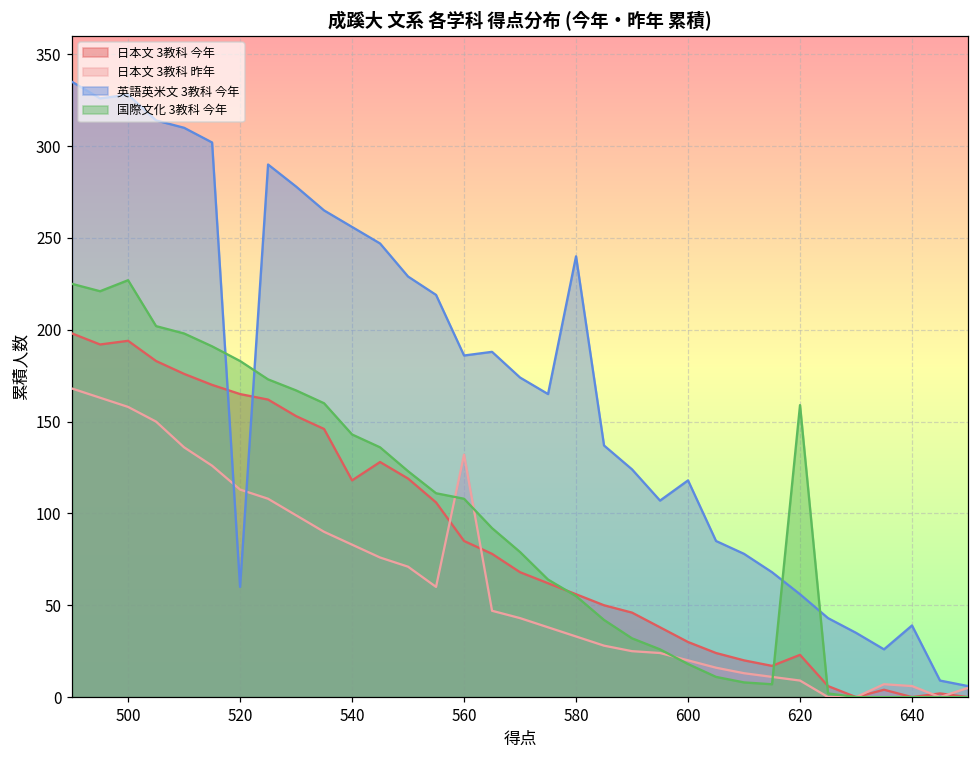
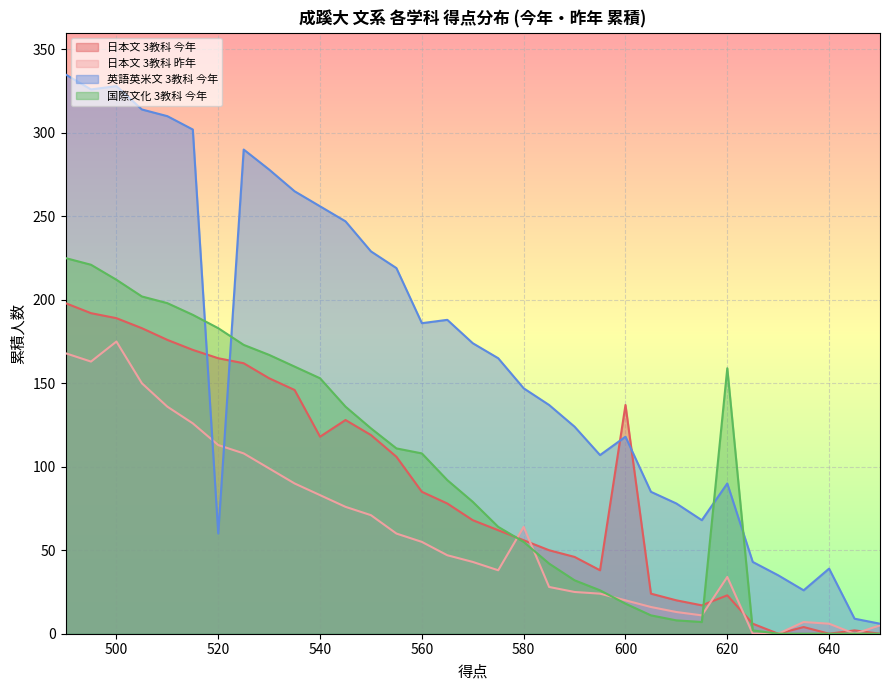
日本文 3教科 今年, 500: 194 -> 189
日本文 3教科 昨年, 500: 158 -> 175
国際文化 3教科 今年, 500: 227 -> 212
国際文化 3教科 今年, 540: 143 -> 153
日本文 3教科 昨年, 560: 132 -> 55
日本文 3教科 昨年, 580: 33 -> 64
英語英米文 3教科 今年, 580: 240 -> 147
日本文 3教科 今年, 600: 30 -> 137
日本文 3教科 昨年, 620: 9 -> 34
英語英米文 3教科 今年, 620: 56 -> 90
